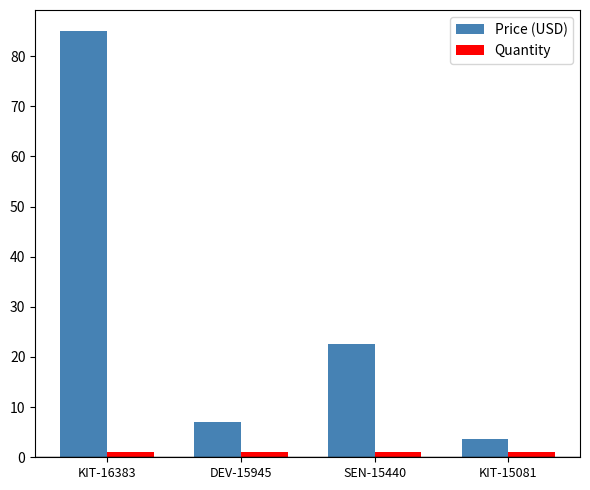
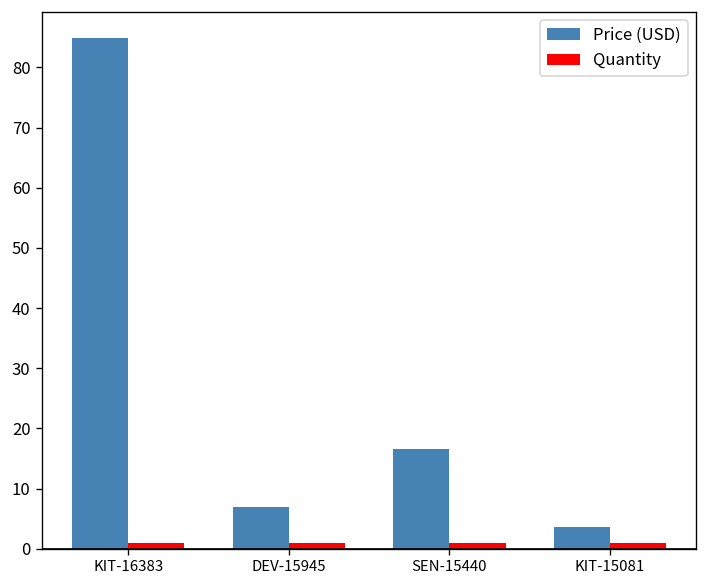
Price (USD), SEN-15440: 23 -> 17
